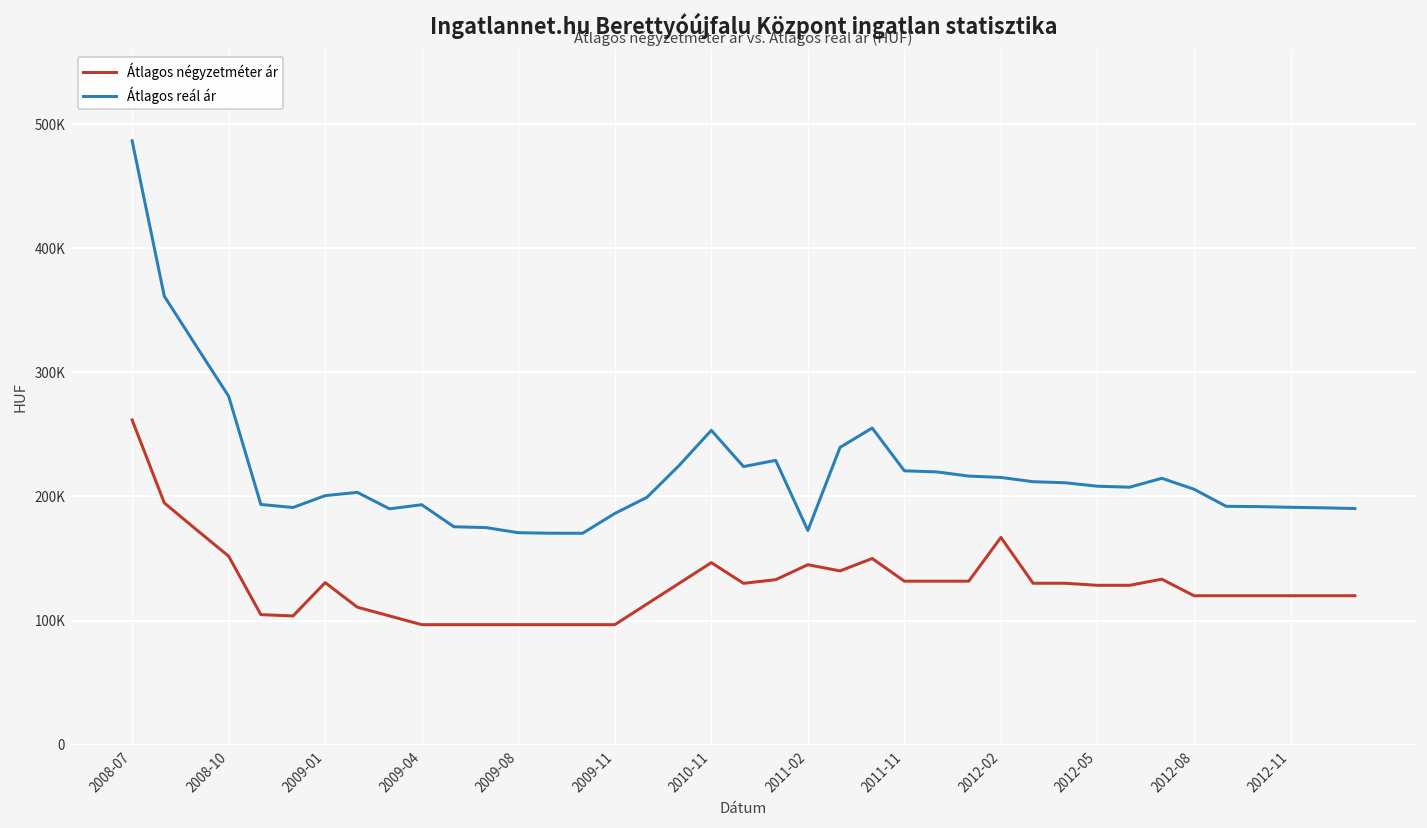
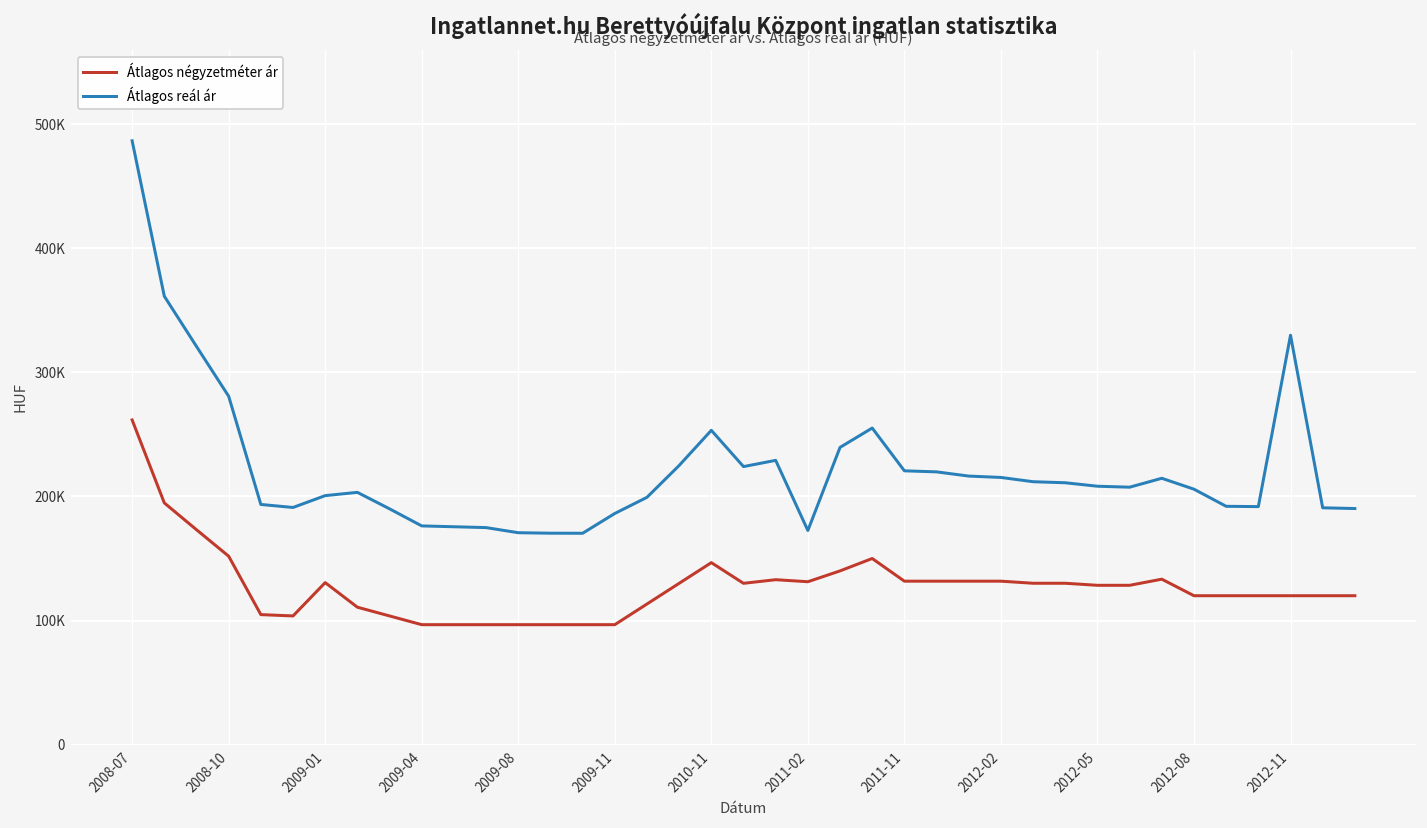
Átlagos reál ár, 2009-04: 193000 -> 176000
Átlagos négyzetméter ár, 2011-02: 145000 -> 131000
Átlagos négyzetméter ár, 2012-02: 167000 -> 132000
Átlagos reál ár, 2012-11: 191000 -> 330000
